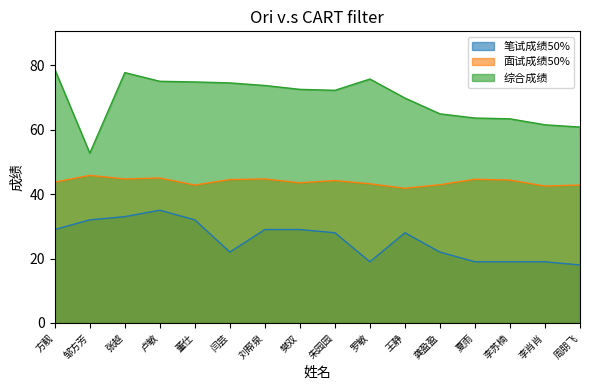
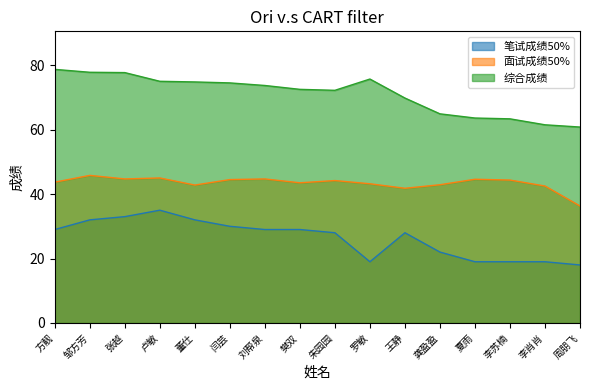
综合成绩, 邹方芳: 53 -> 78
笔试成绩50%, 闫芸: 22 -> 30
面试成绩50%, 周朋飞: 43 -> 36
